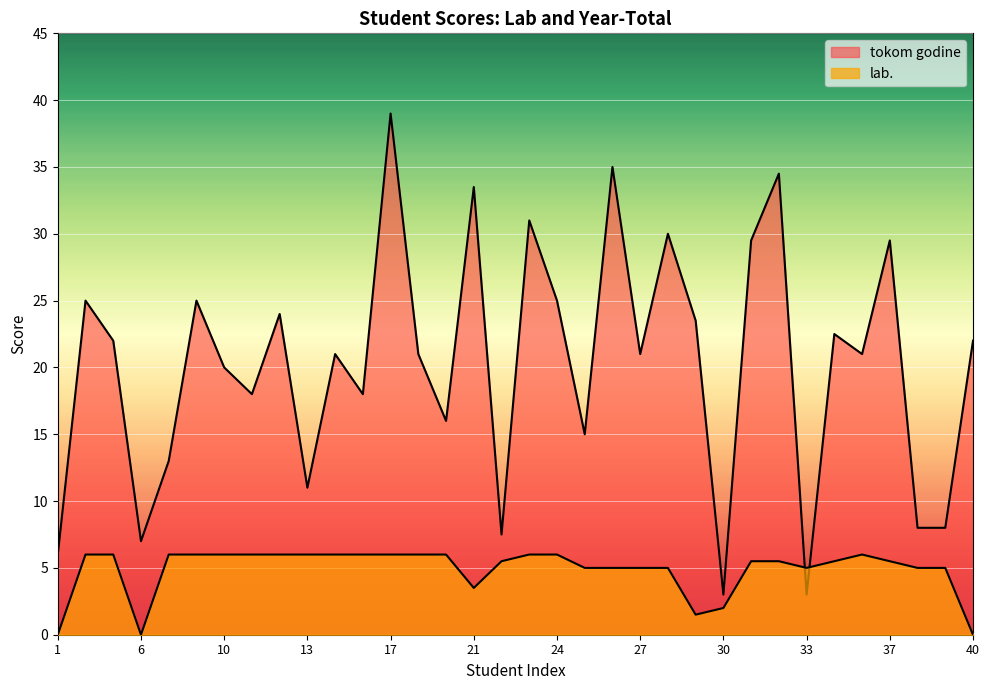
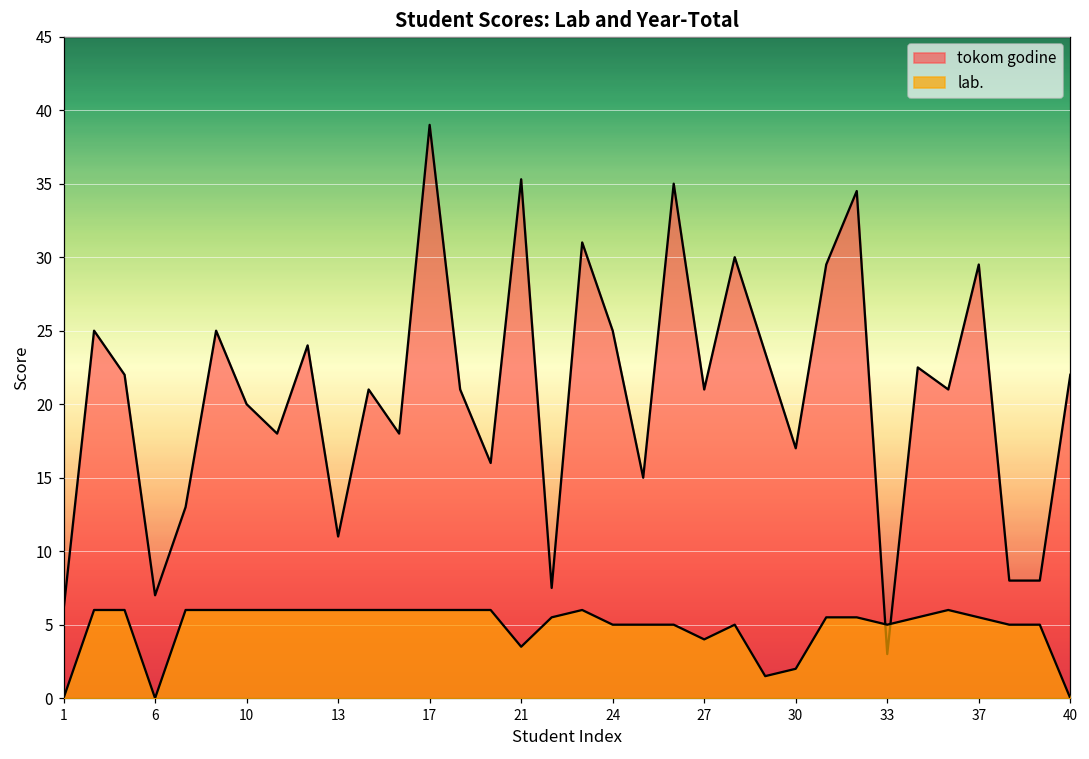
tokom godine, 21: 33.5 -> 35.3
lab., 24: 6 -> 5
lab., 27: 5 -> 4
tokom godine, 30: 3 -> 17
